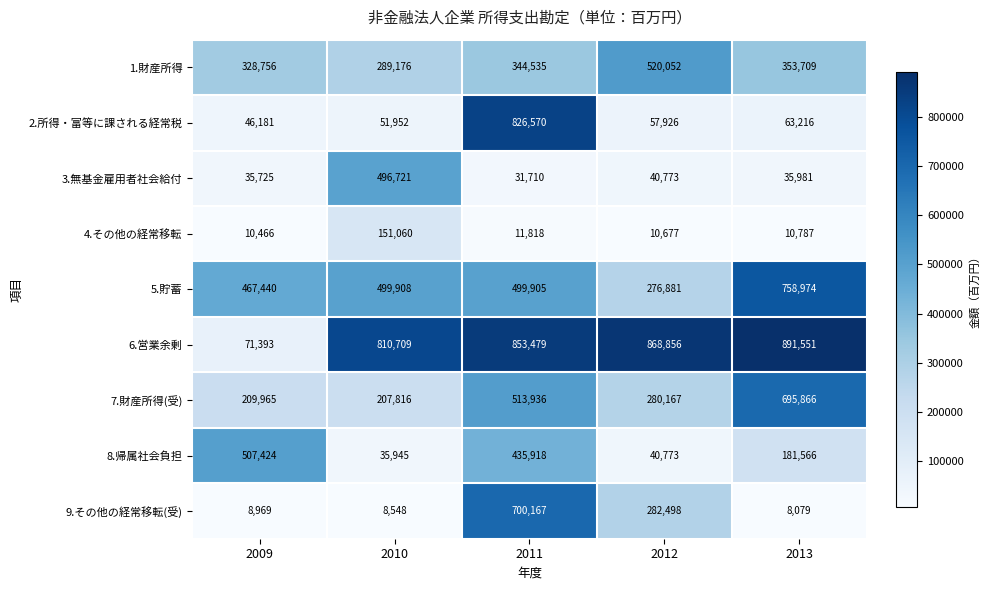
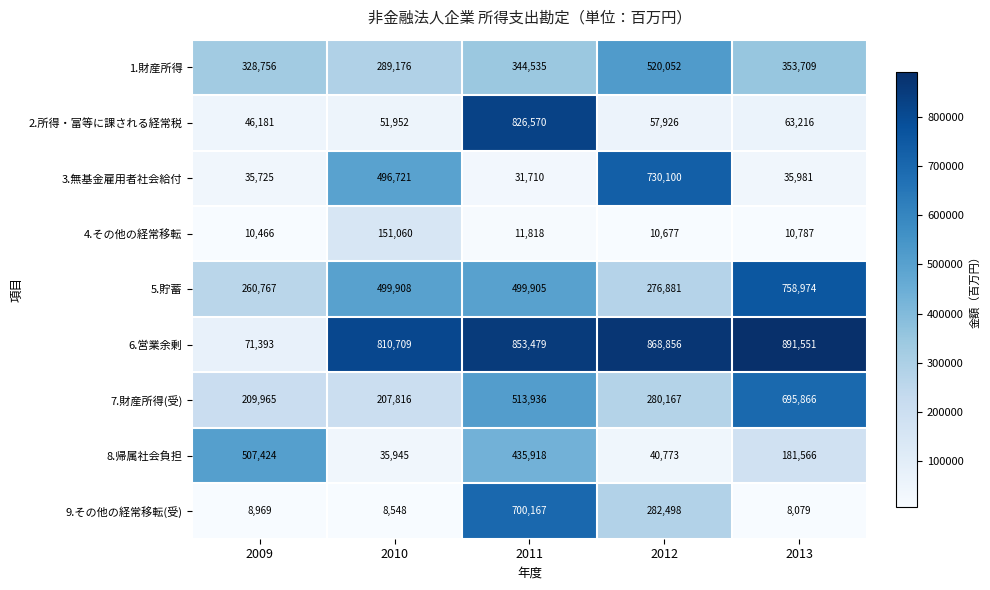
3.無基金雇用者社会給付, 2012: 40,773 -> 730,100
5.貯蓄, 2009: 467,440 -> 260,767
